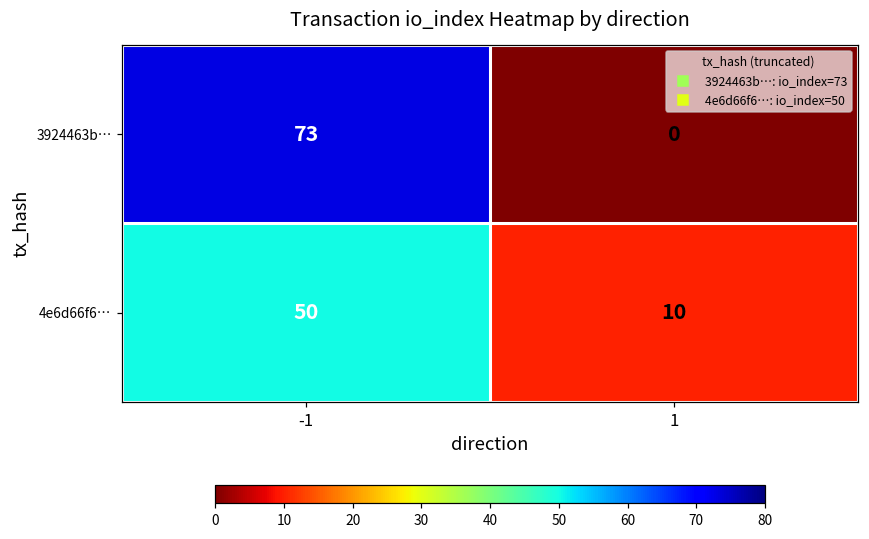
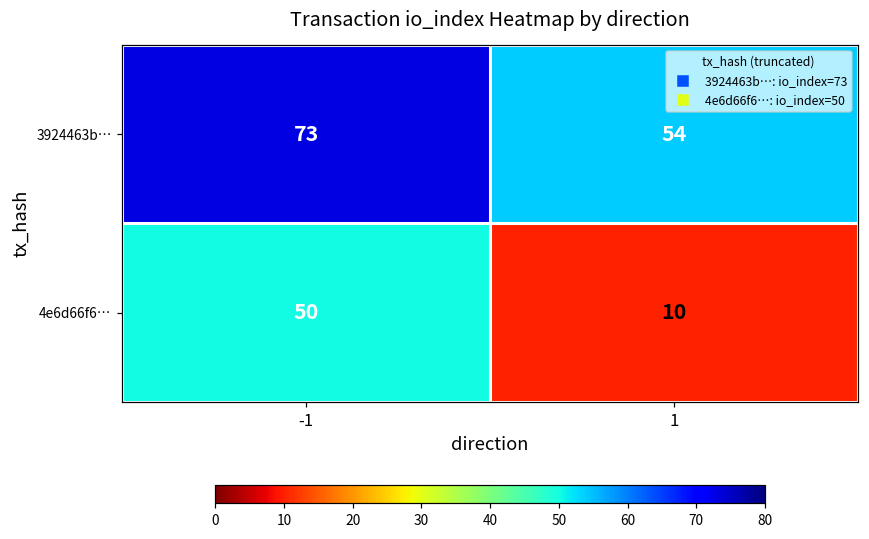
3924463b…, 1: 0 -> 54
